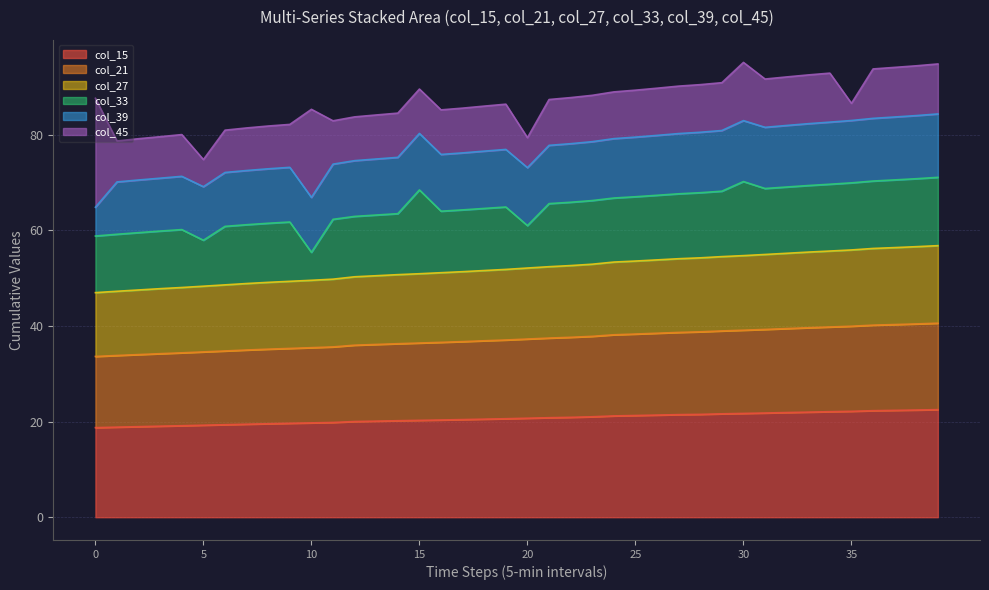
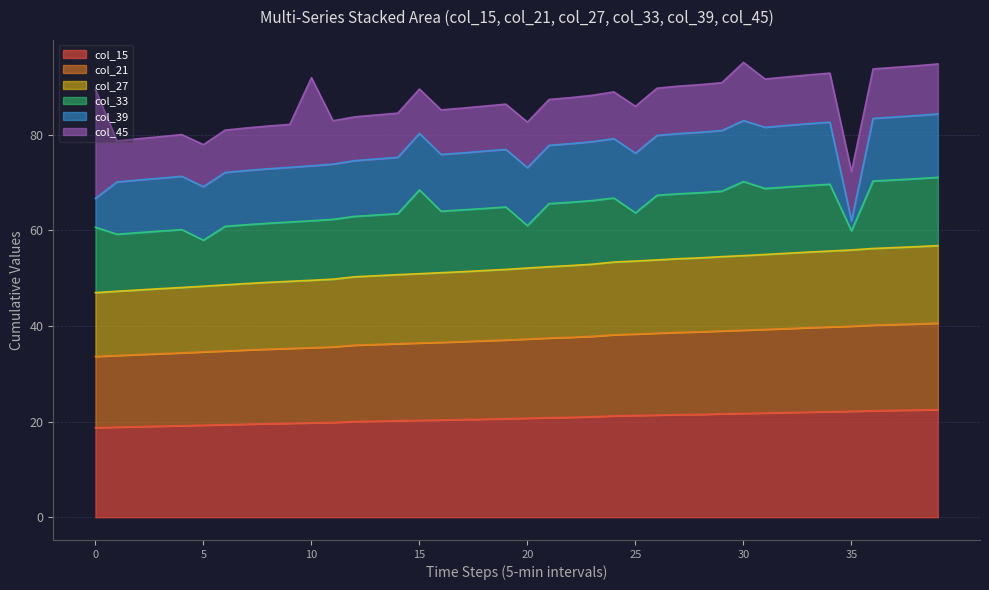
col_33, 0: 12 -> 14
col_45, 5: 6 -> 9
col_33, 10: 6 -> 12
col_45, 20: 6 -> 10
col_33, 25: 13 -> 10
col_33, 35: 14 -> 4
col_39, 35: 13 -> 2
col_45, 35: 4 -> 10
